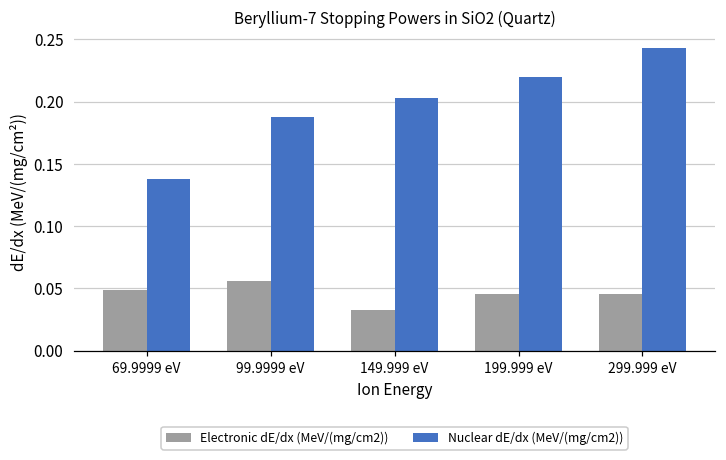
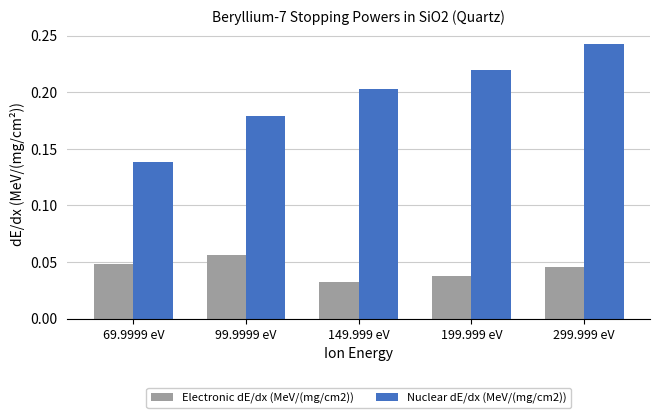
Nuclear dE/dx (MeV/(mg/cm2)), 99.9999 eV: 0.188 -> 0.179
Electronic dE/dx (MeV/(mg/cm2)), 199.999 eV: 0.046 -> 0.038
